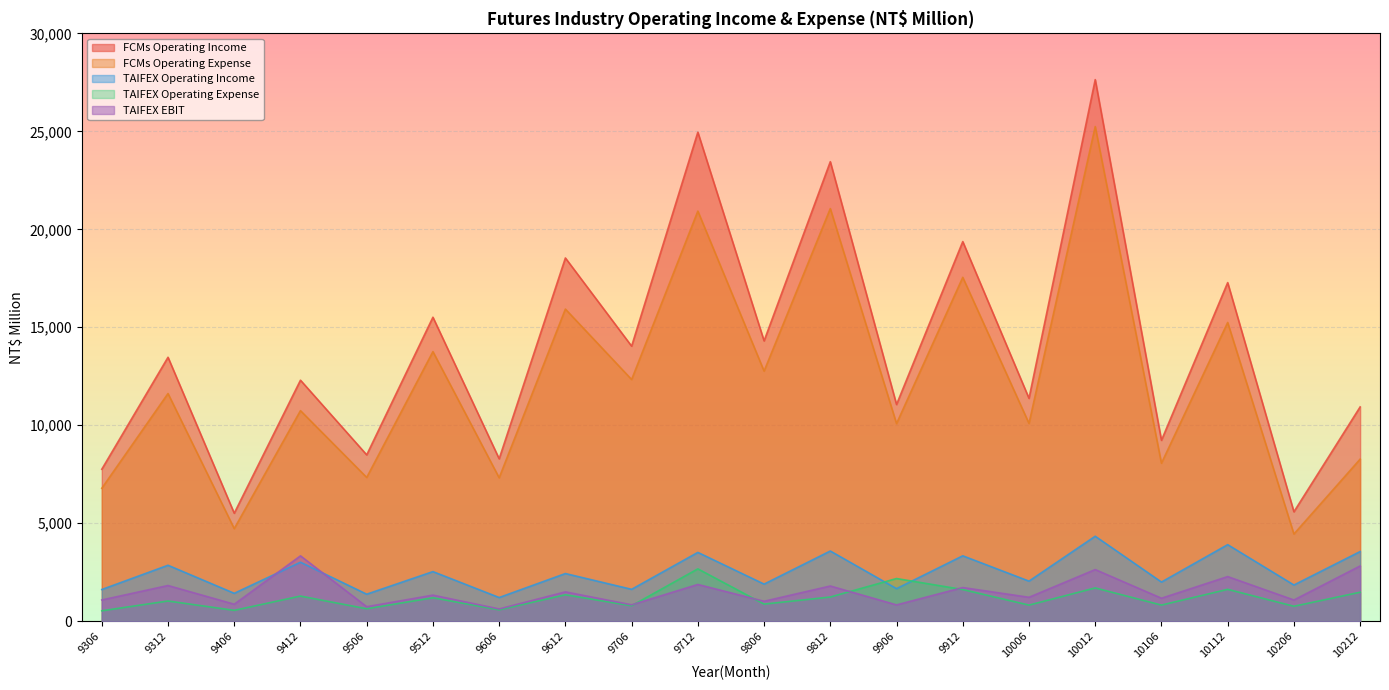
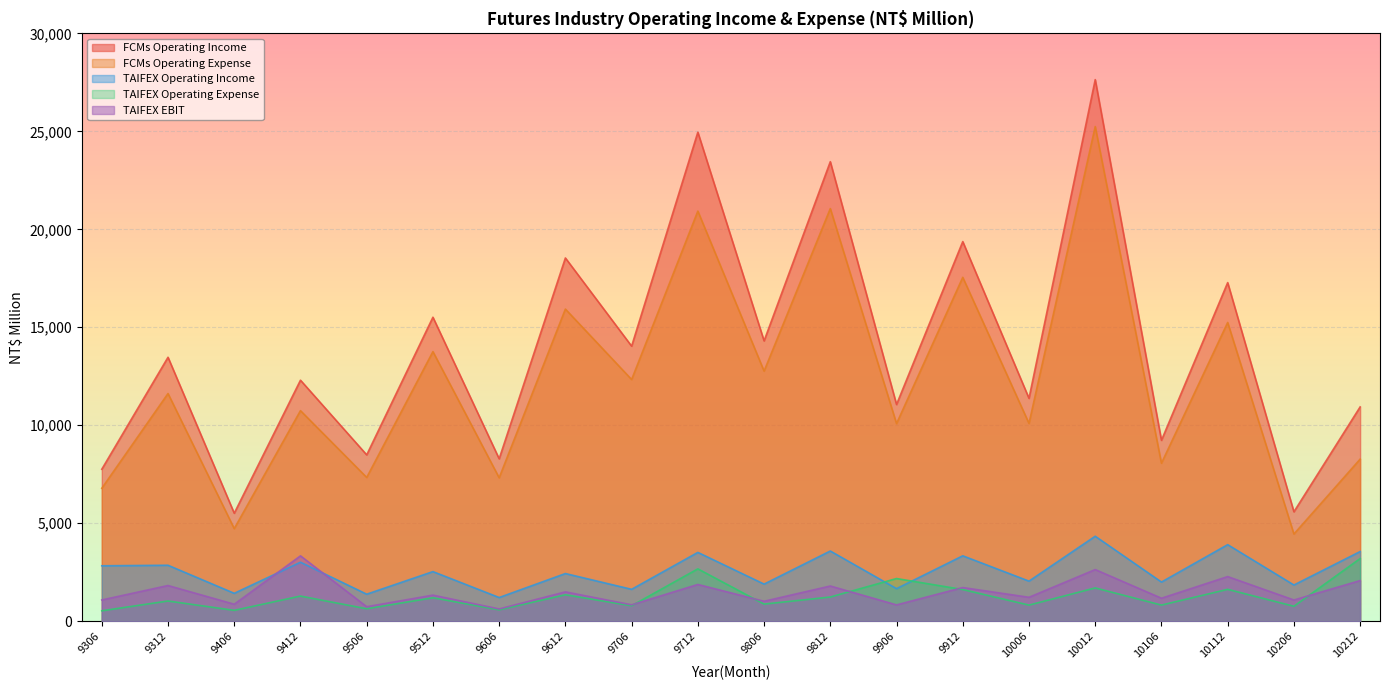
TAIFEX Operating Income, 9306: 1,600 -> 2,800
TAIFEX Operating Expense, 10212: 1,500 -> 3,200
TAIFEX EBIT, 10212: 2,800 -> 2,100
